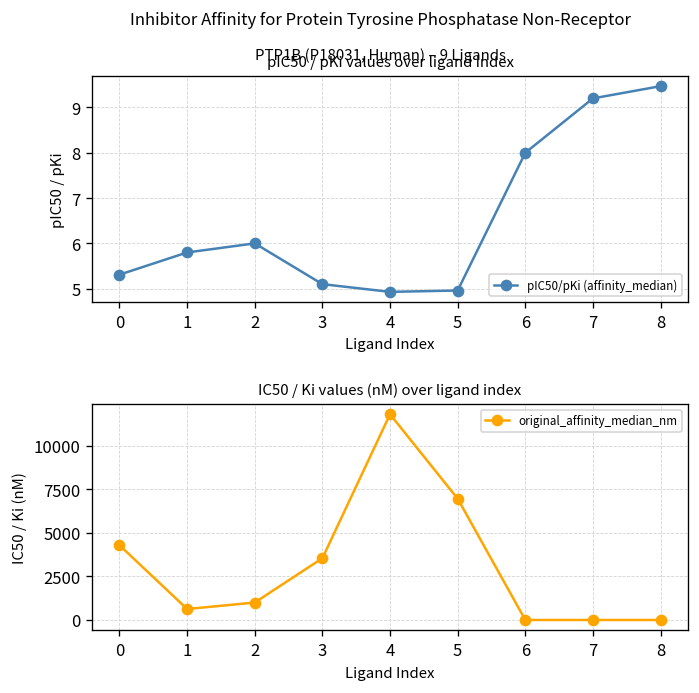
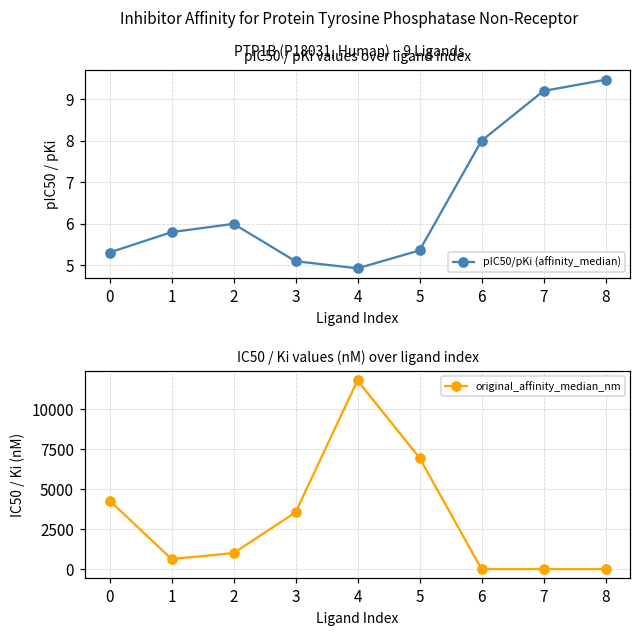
pIC50 / pKi values over ligand index, 5: 5.0 -> 5.4
